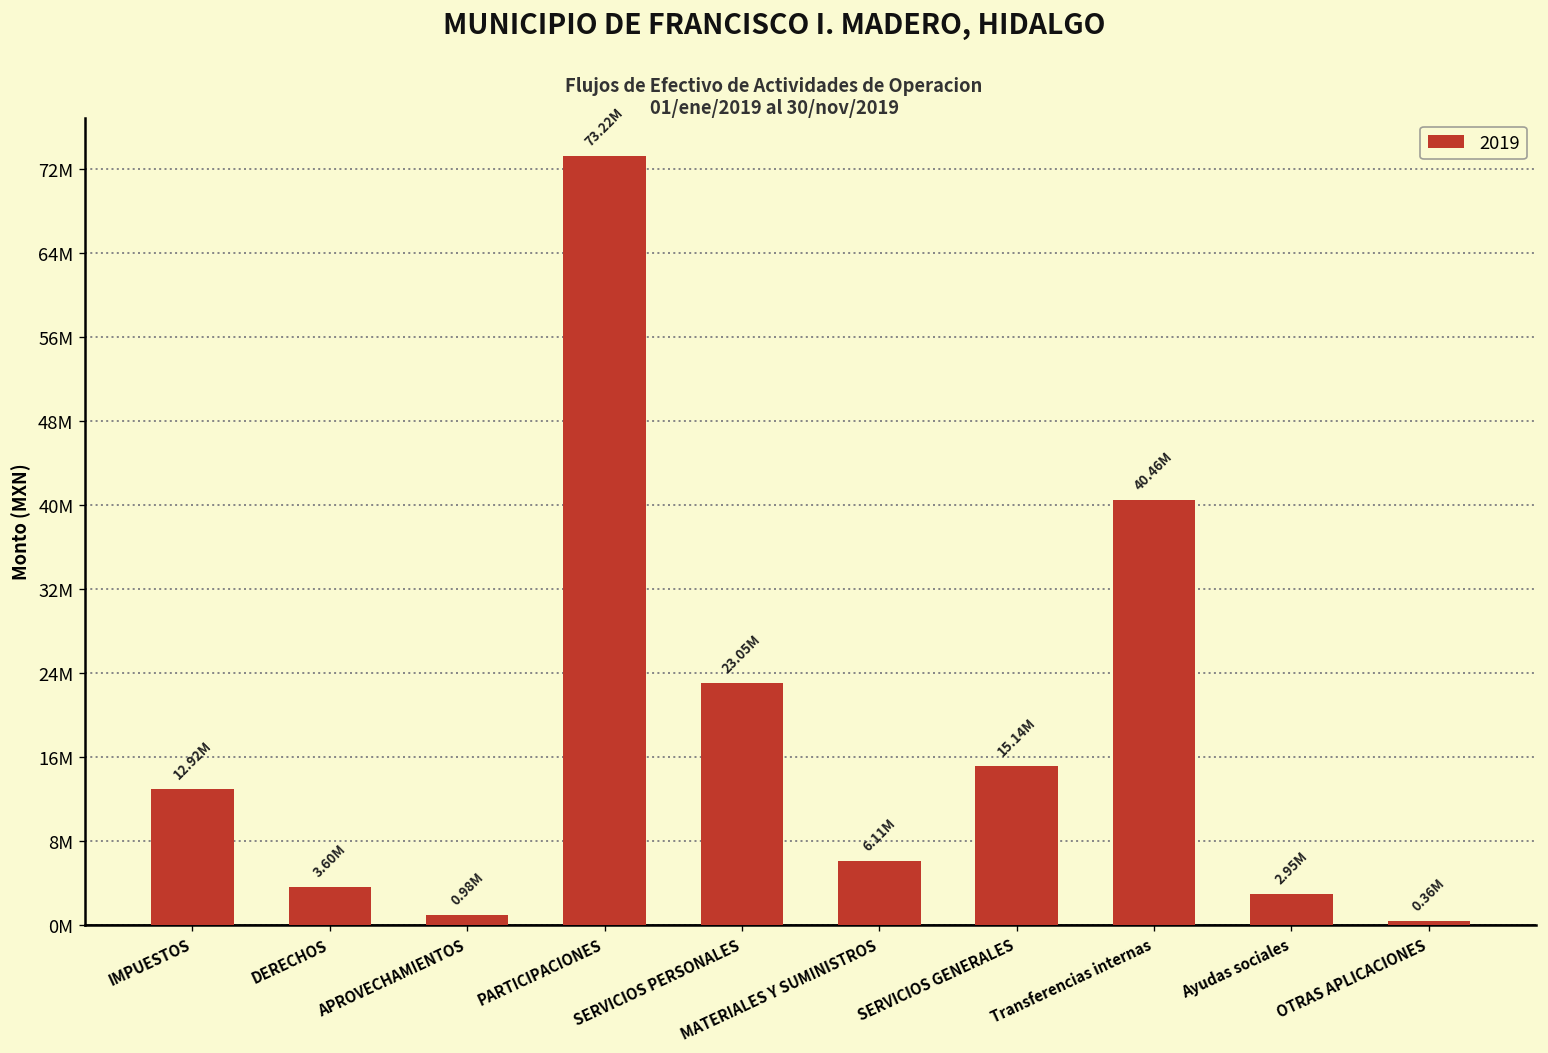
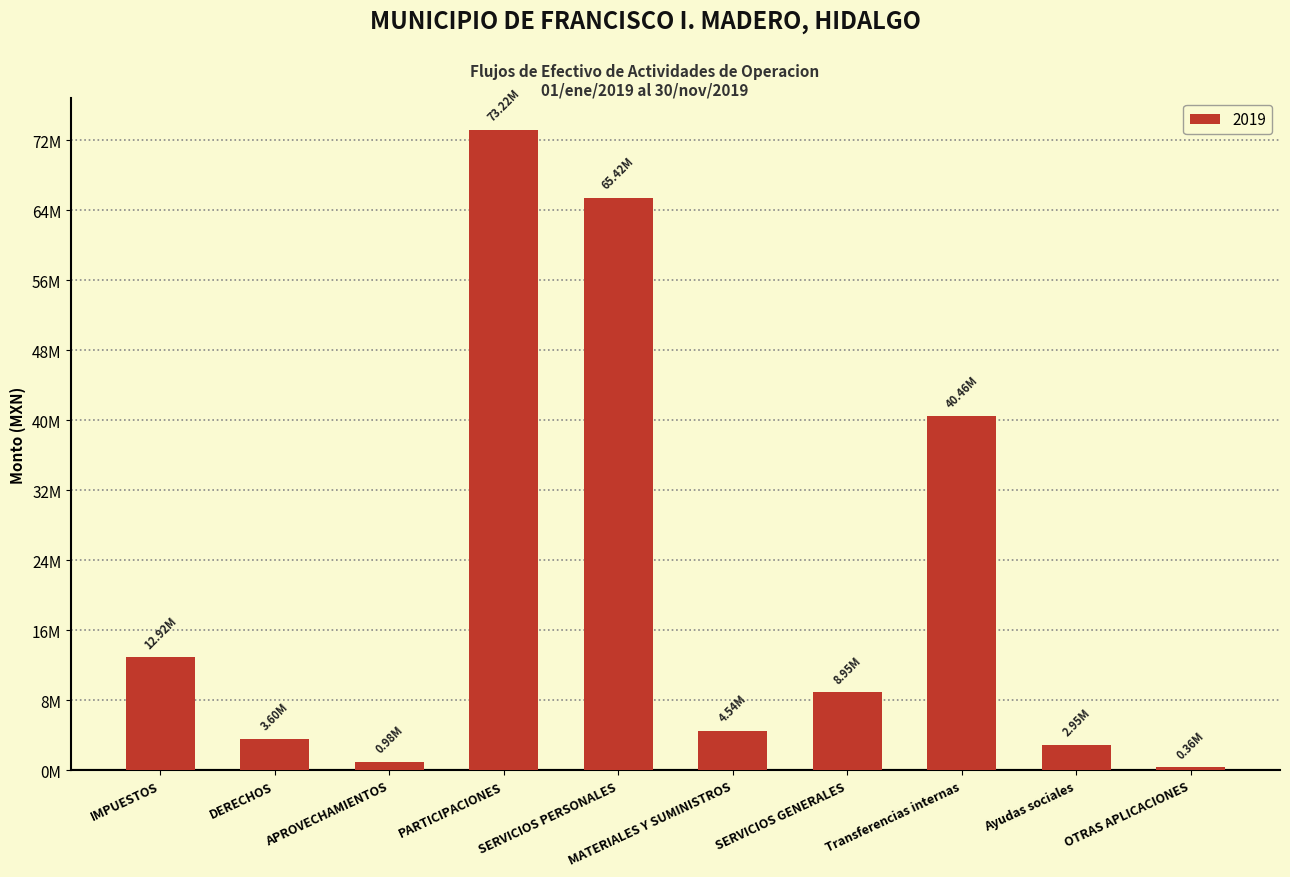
SERVICIOS PERSONALES: 23.05M -> 65.42M
MATERIALES Y SUMINISTROS: 6.11M -> 4.54M
SERVICIOS GENERALES: 15.14M -> 8.95M
